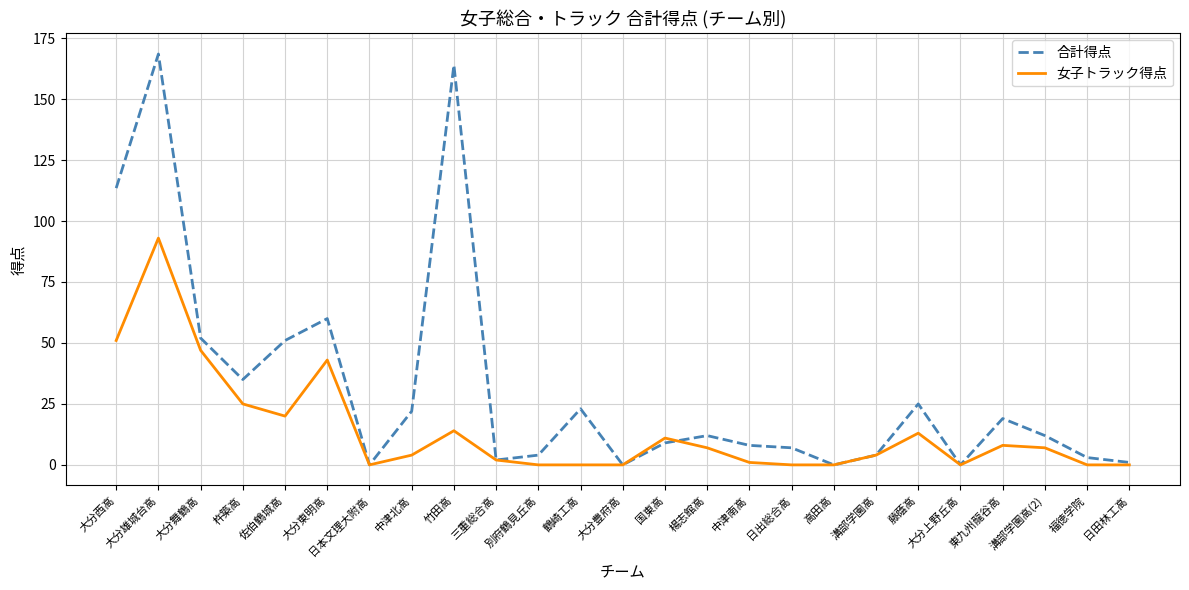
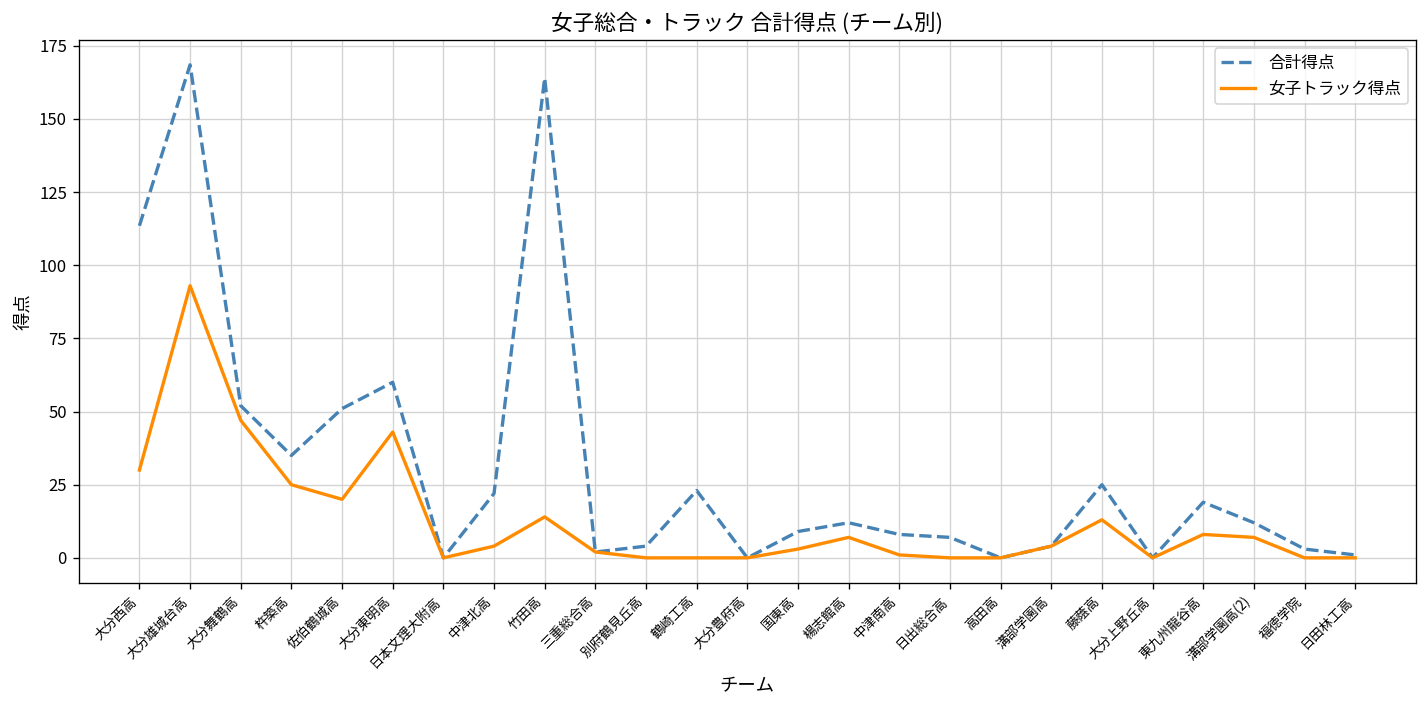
女子トラック得点, 大分西高: 51 -> 30
女子トラック得点, 国東高: 11 -> 3
